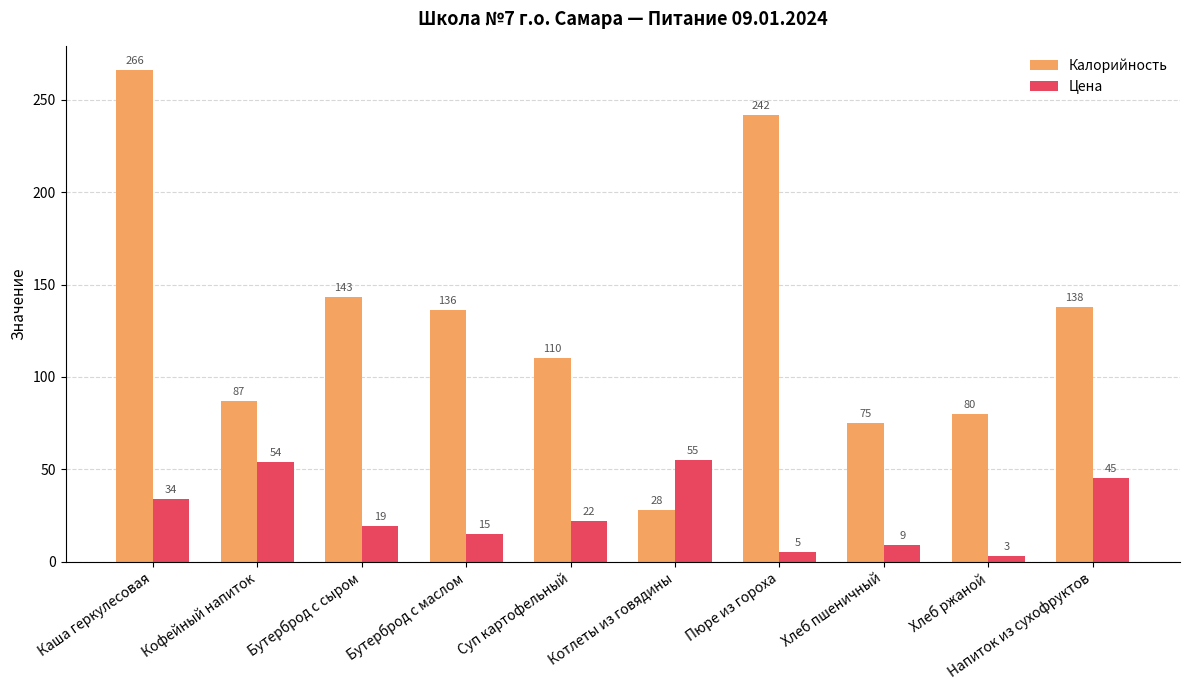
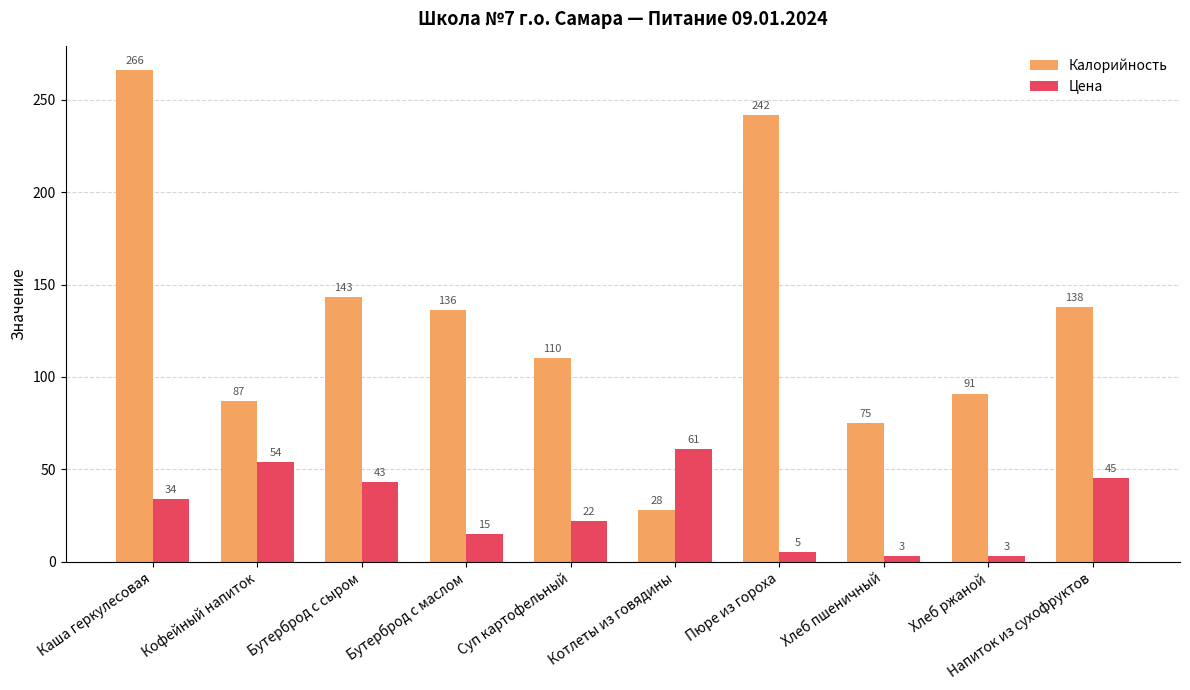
Цена, Бутерброд с сыром: 19 -> 43
Цена, Котлеты из говядины: 55 -> 61
Цена, Хлеб пшеничный: 9 -> 3
Калорийность, Хлеб ржаной: 80 -> 91
